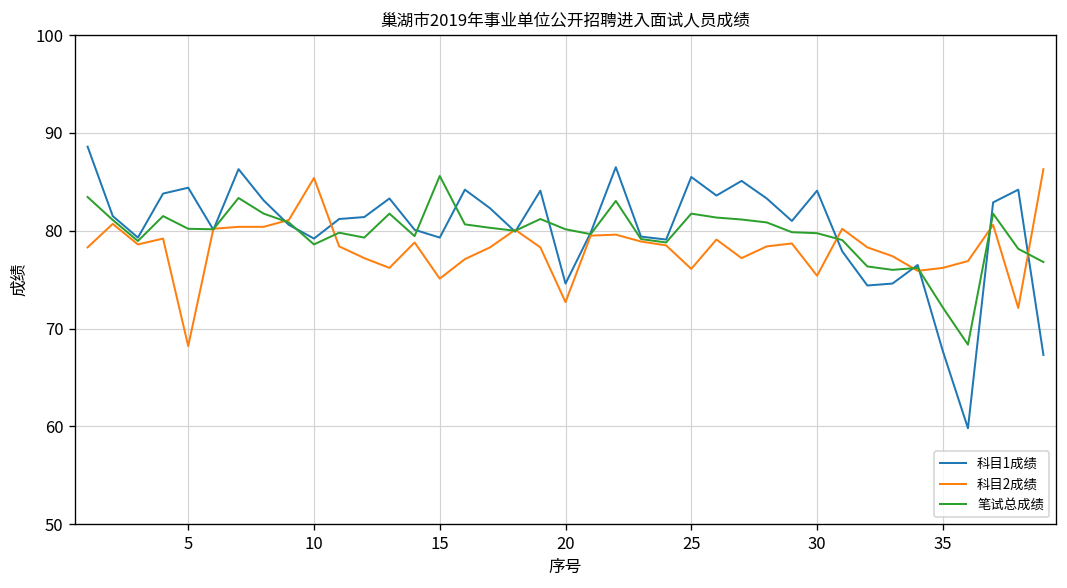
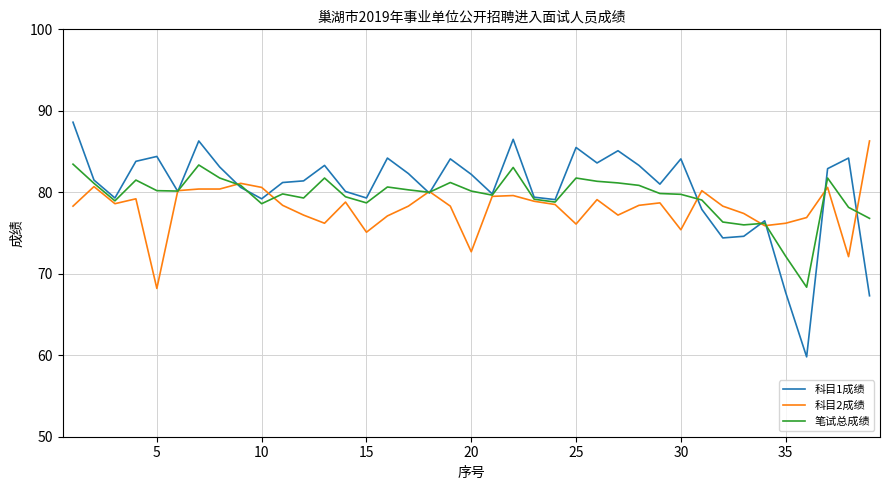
科目2成绩, 10: 85 -> 81
笔试总成绩, 15: 86 -> 79
科目1成绩, 20: 75 -> 82
